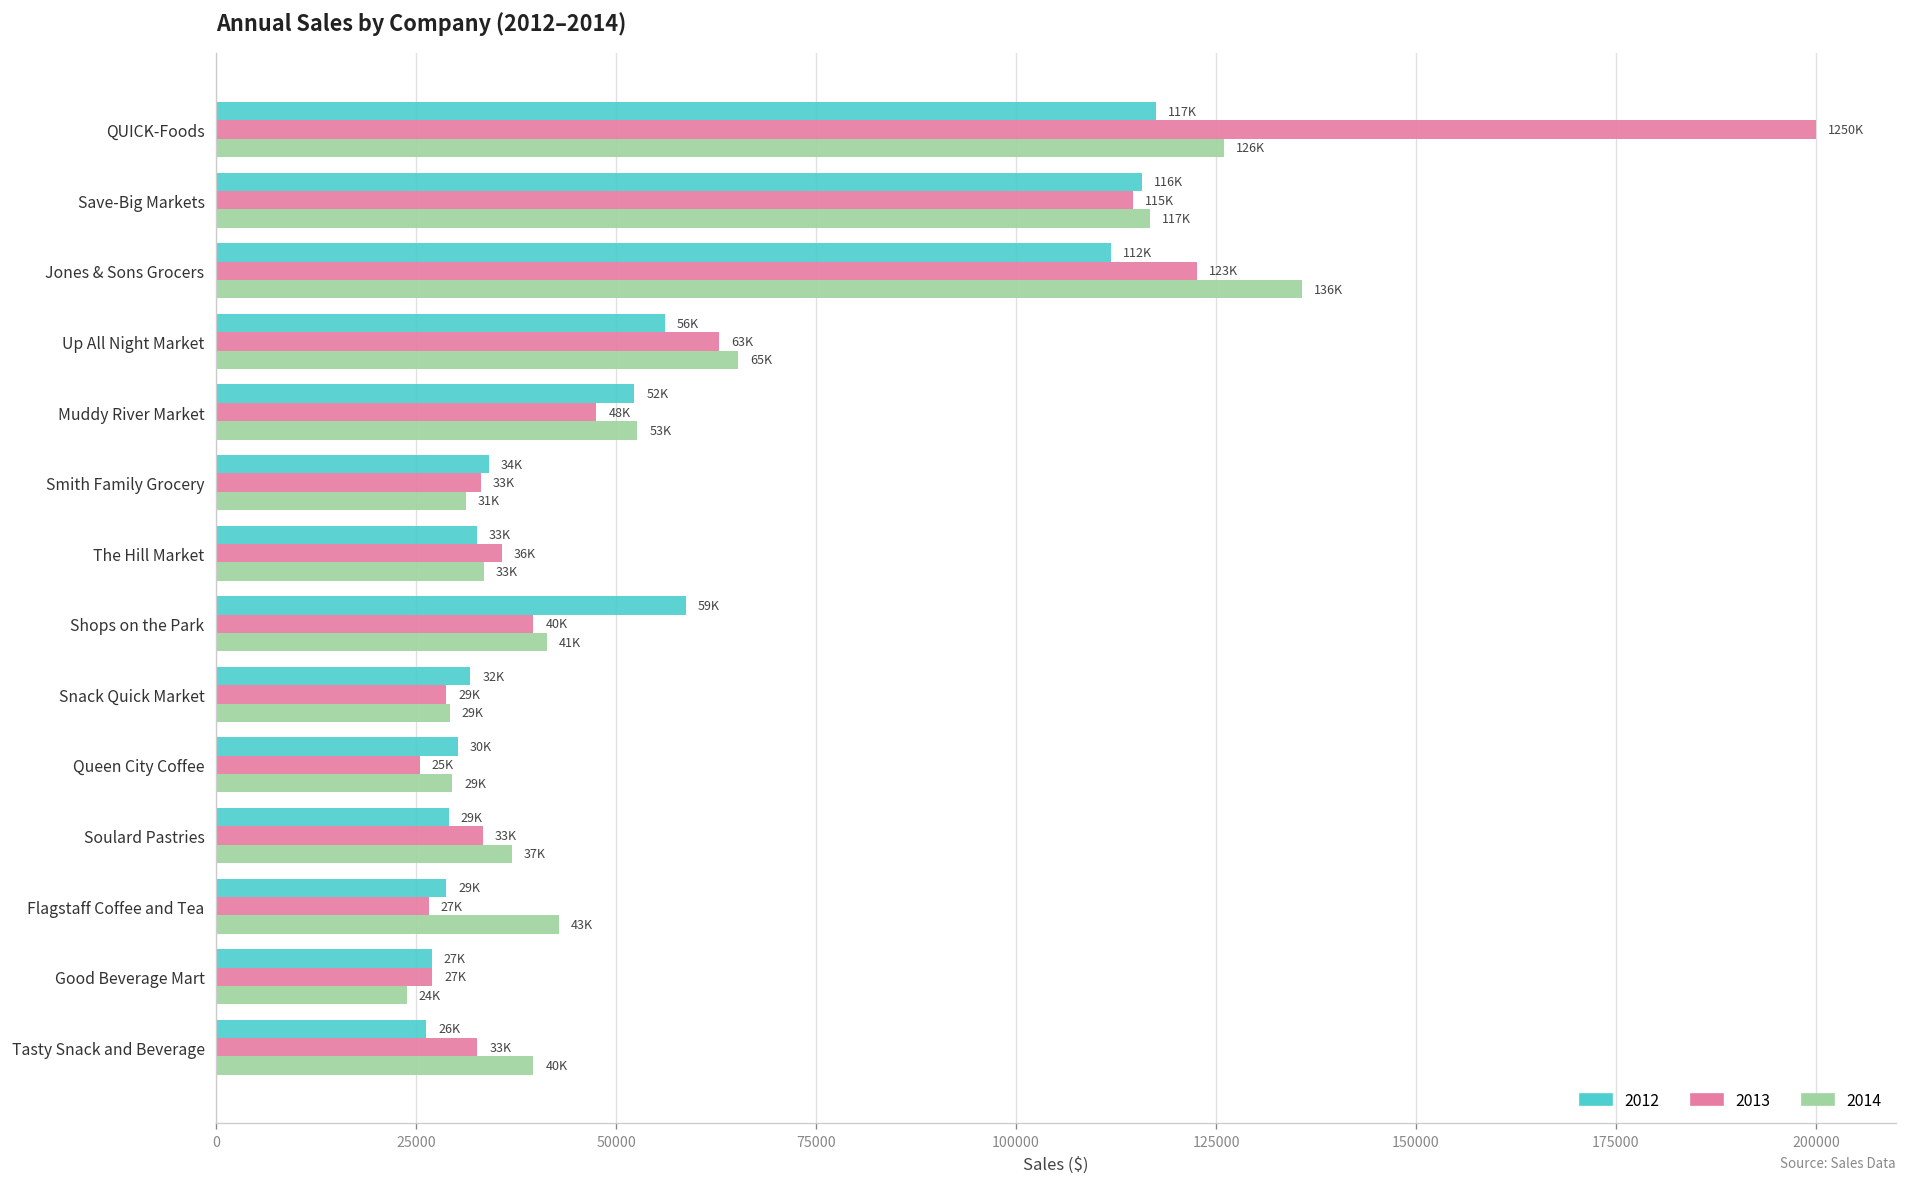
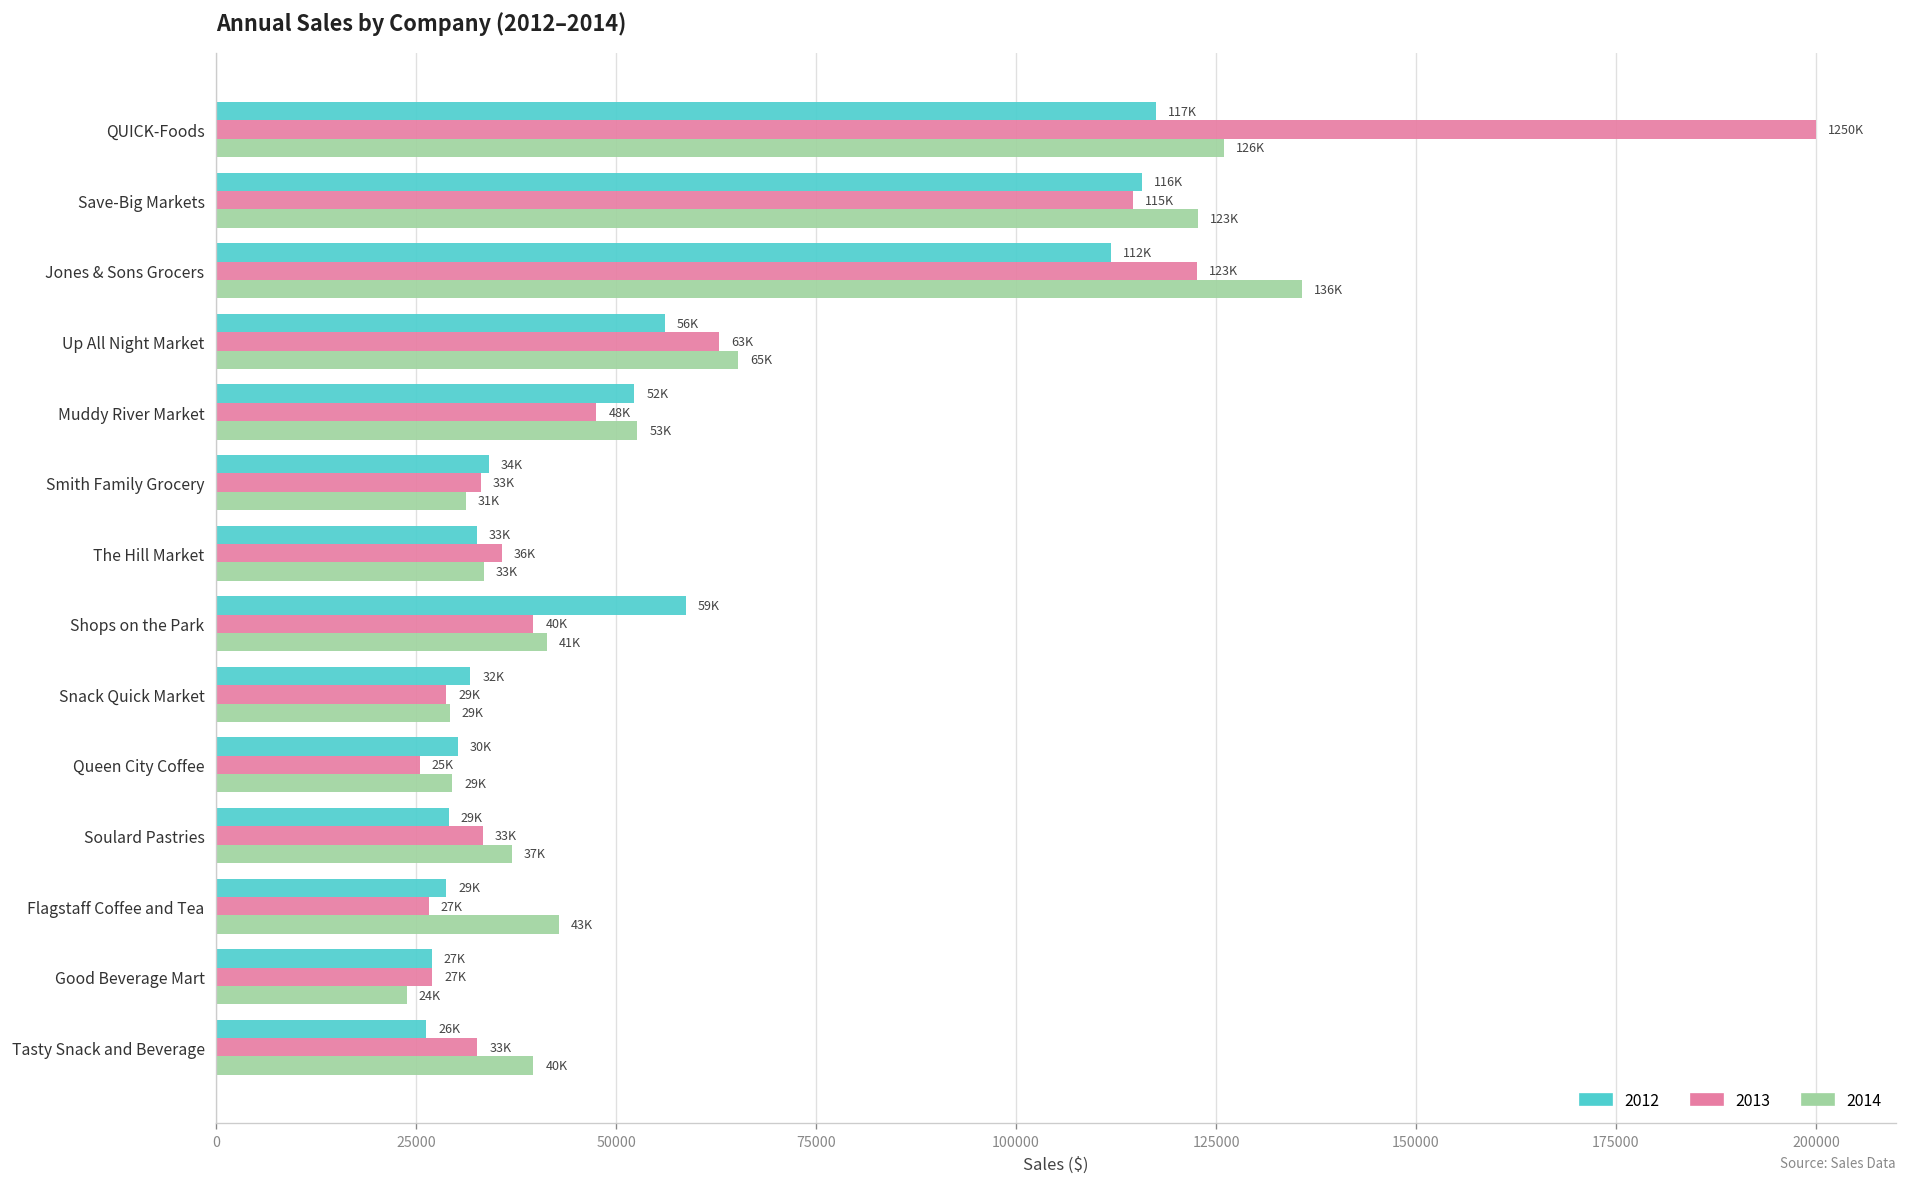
2014, Save-Big Markets: 117K -> 123K
